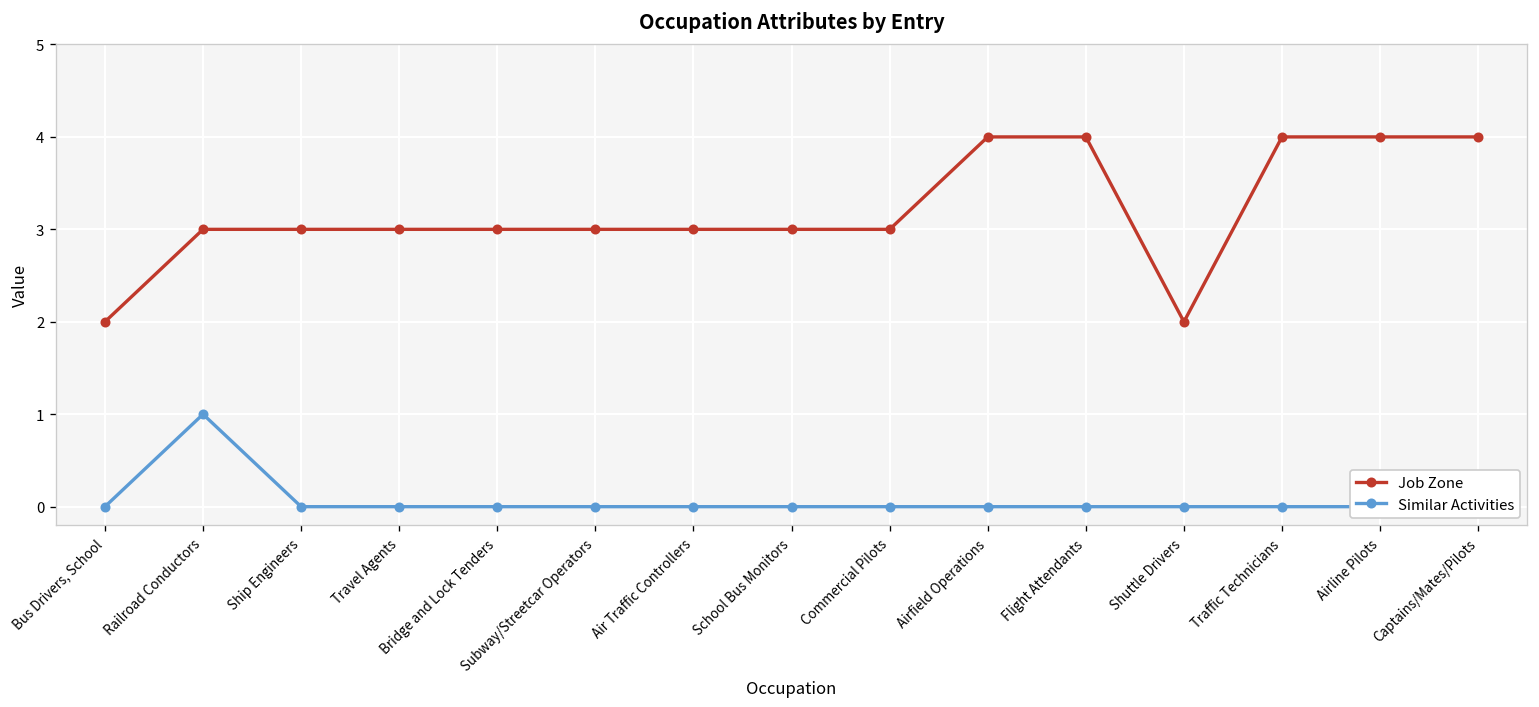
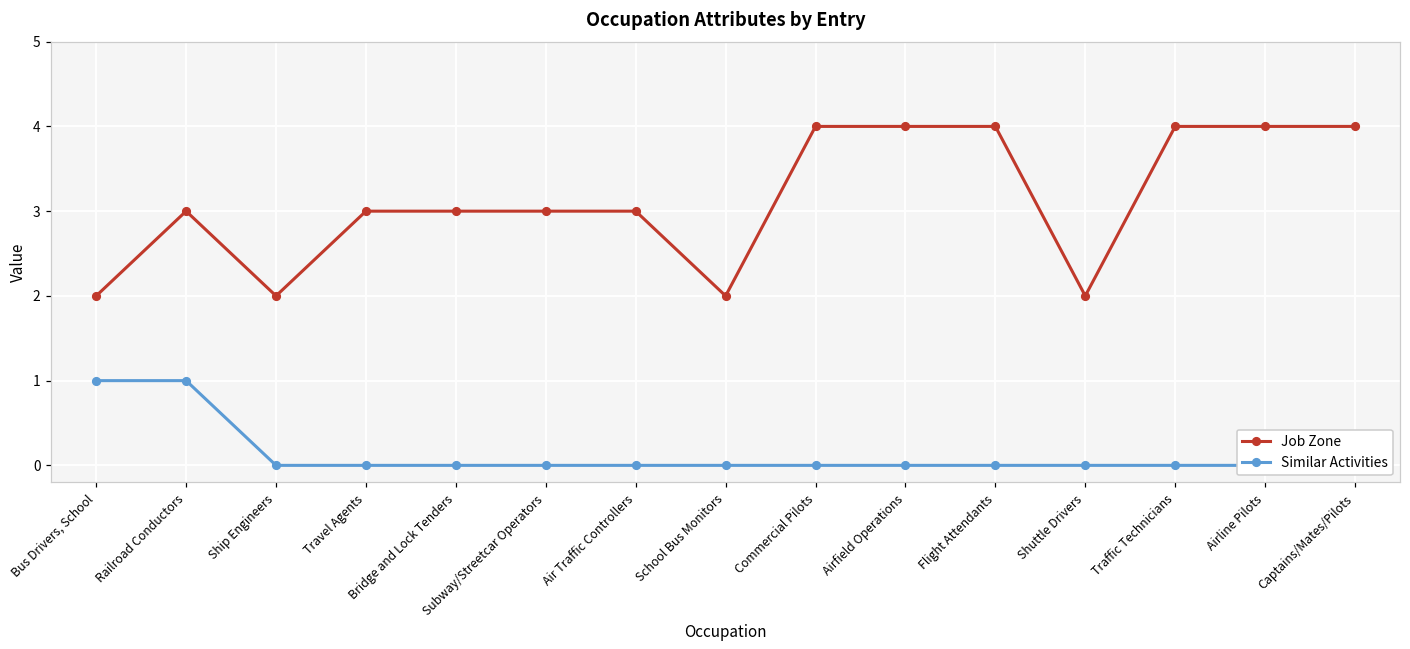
Similar Activities, Bus Drivers, School: 0 -> 1
Job Zone, Ship Engineers: 3 -> 2
Job Zone, School Bus Monitors: 3 -> 2
Job Zone, Commercial Pilots: 3 -> 4
